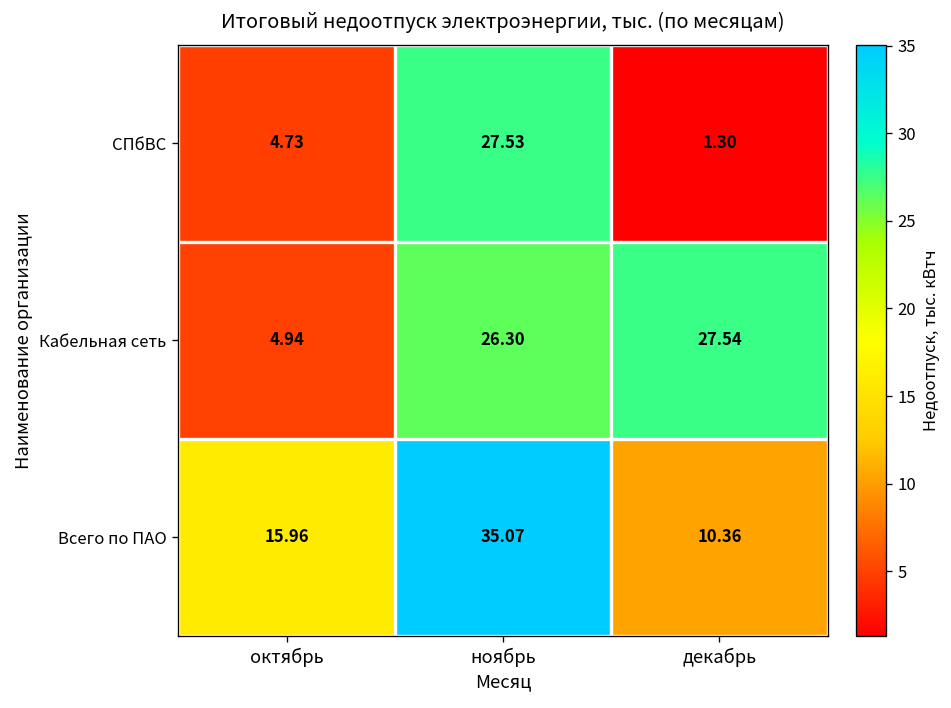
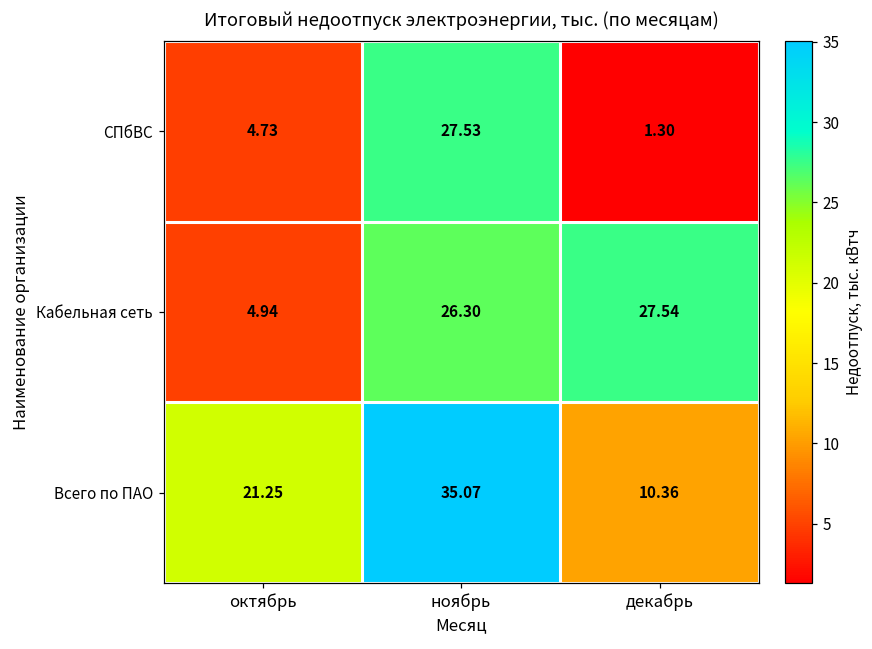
Всего по ПАО, октябрь: 15.96 -> 21.25
